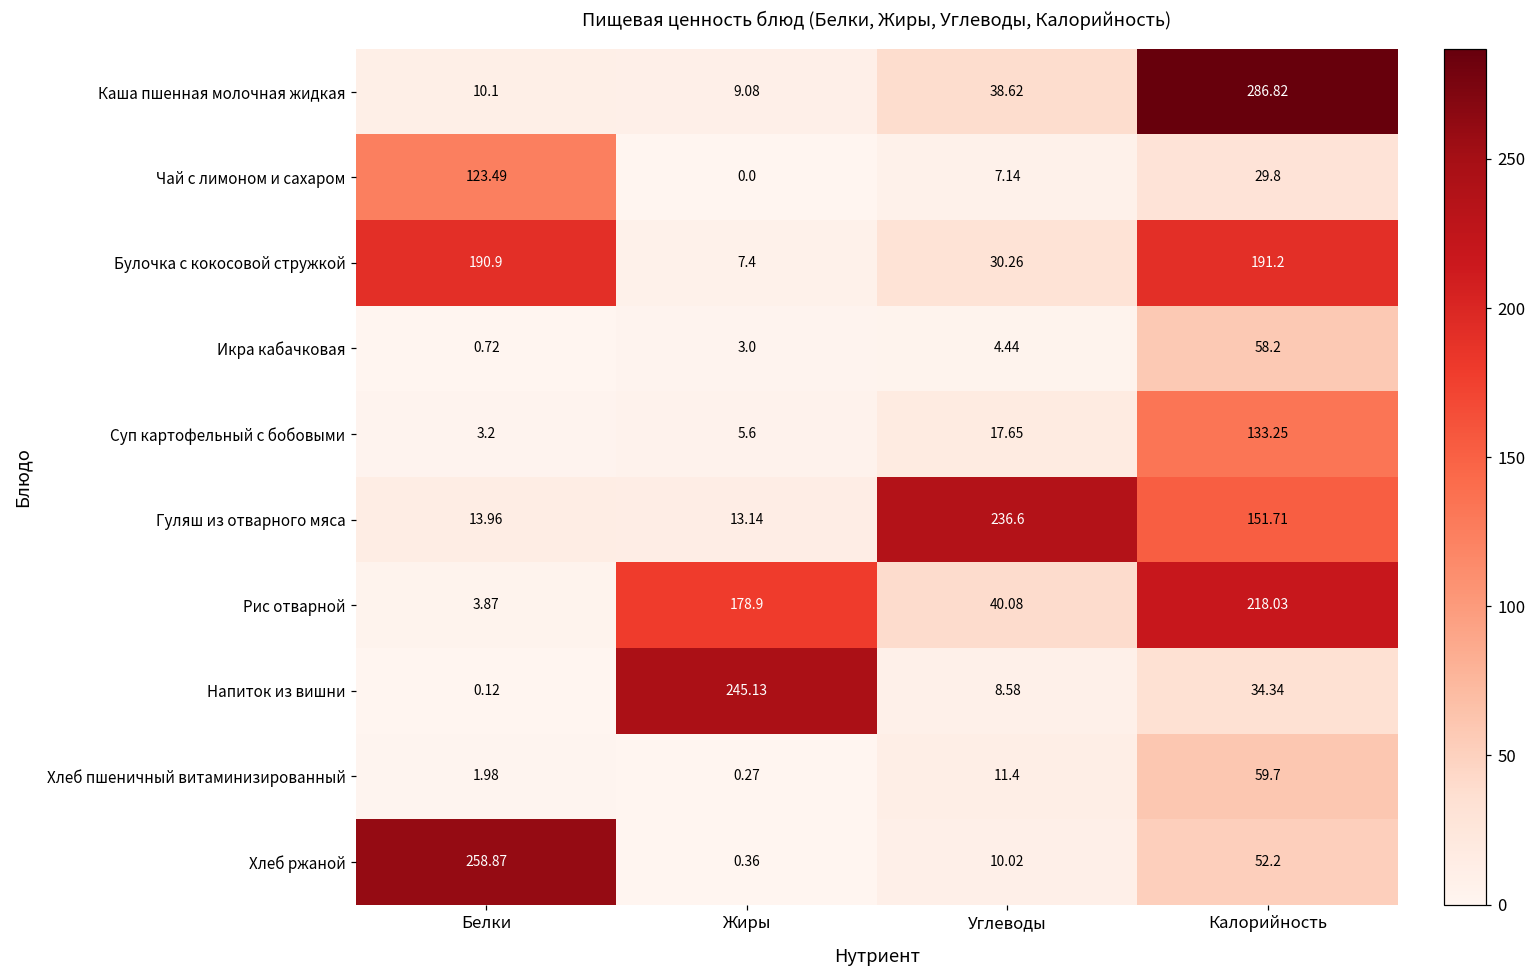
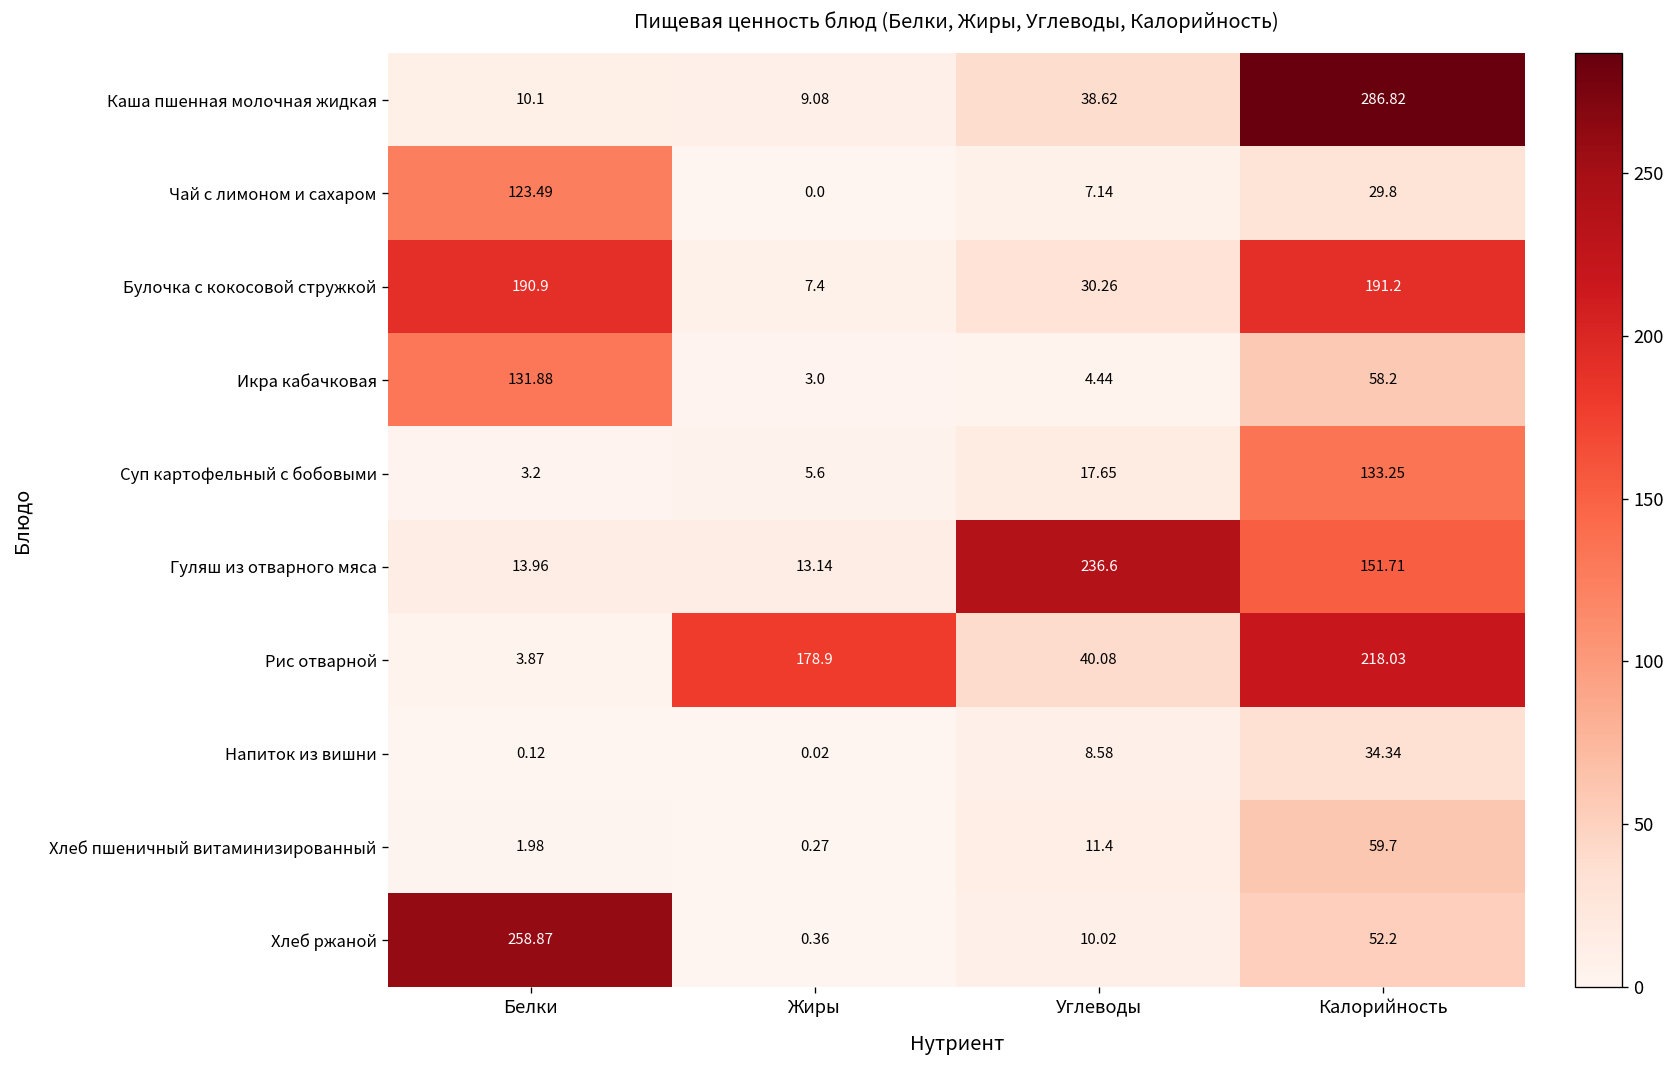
Икра кабачковая, Белки: 0.72 -> 131.88
Напиток из вишни, Жиры: 245.13 -> 0.02
